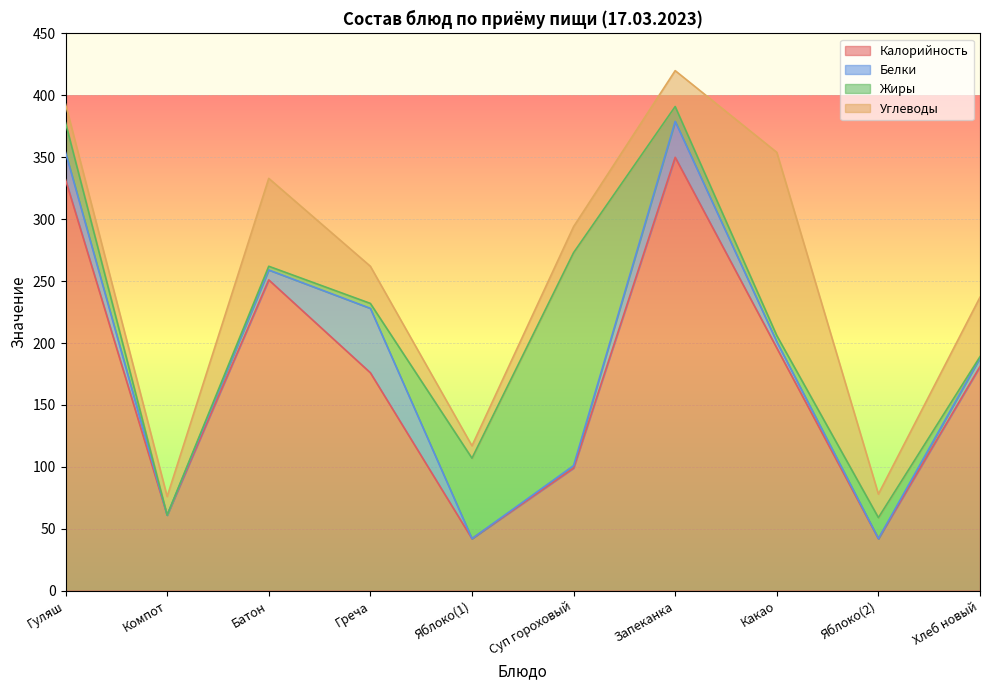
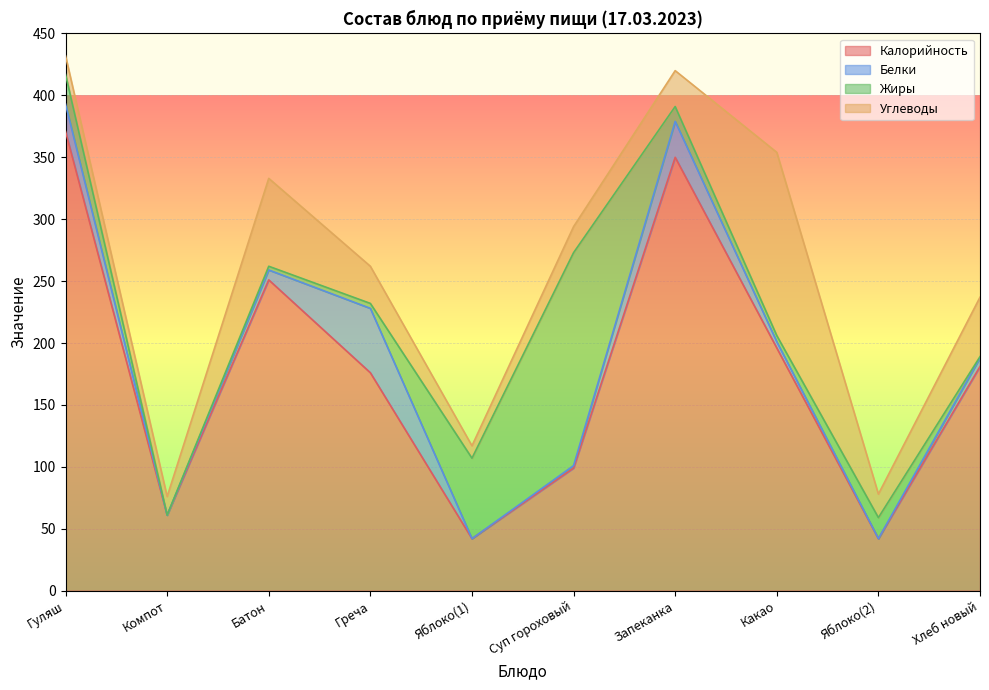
Калорийность, Гуляш: 332 -> 371
